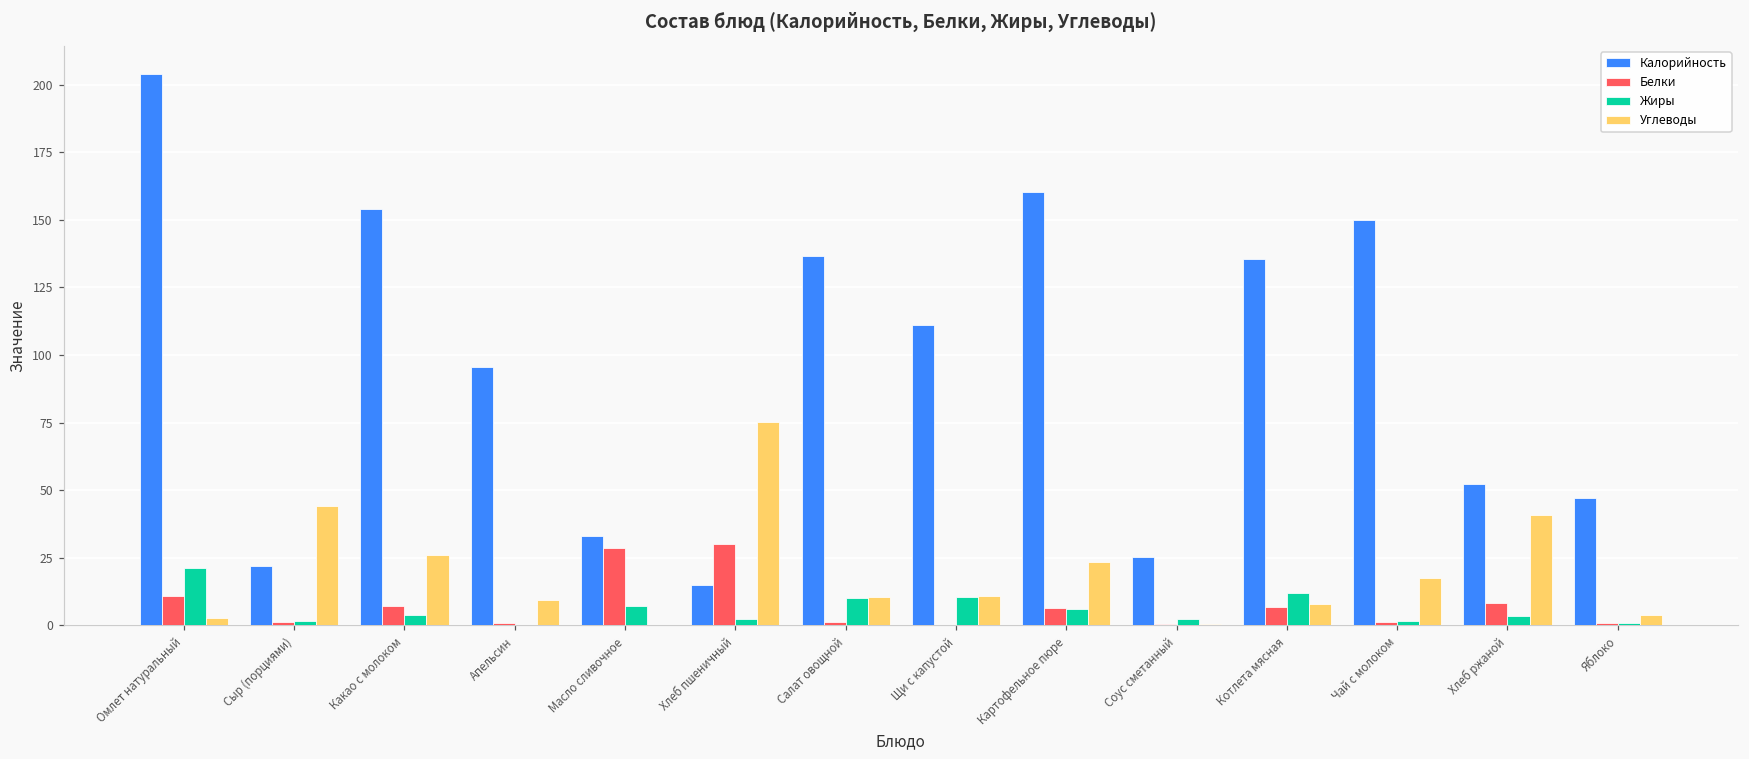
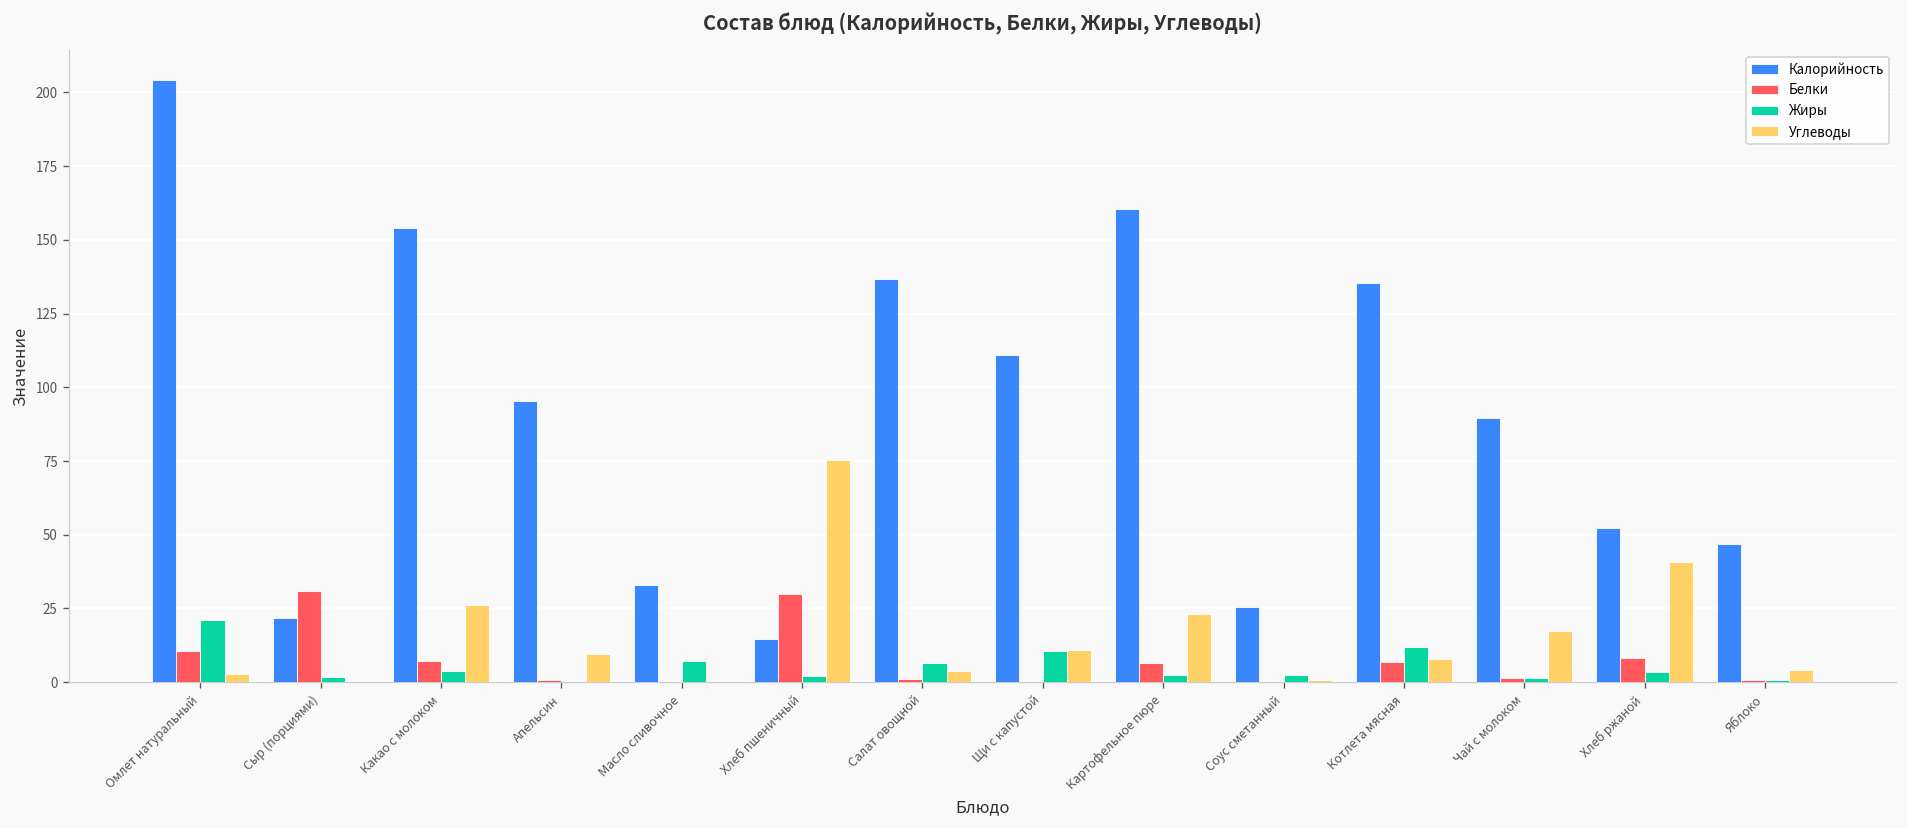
Белки, Сыр (порциями): 1 -> 31
Углеводы, Сыр (порциями): 44 -> 0
Белки, Масло сливочное: 29 -> 0
Жиры, Салат овощной: 10 -> 6
Углеводы, Салат овощной: 10 -> 4
Жиры, Картофельное пюре: 6 -> 3
Калорийность, Чай с молоком: 150 -> 90
